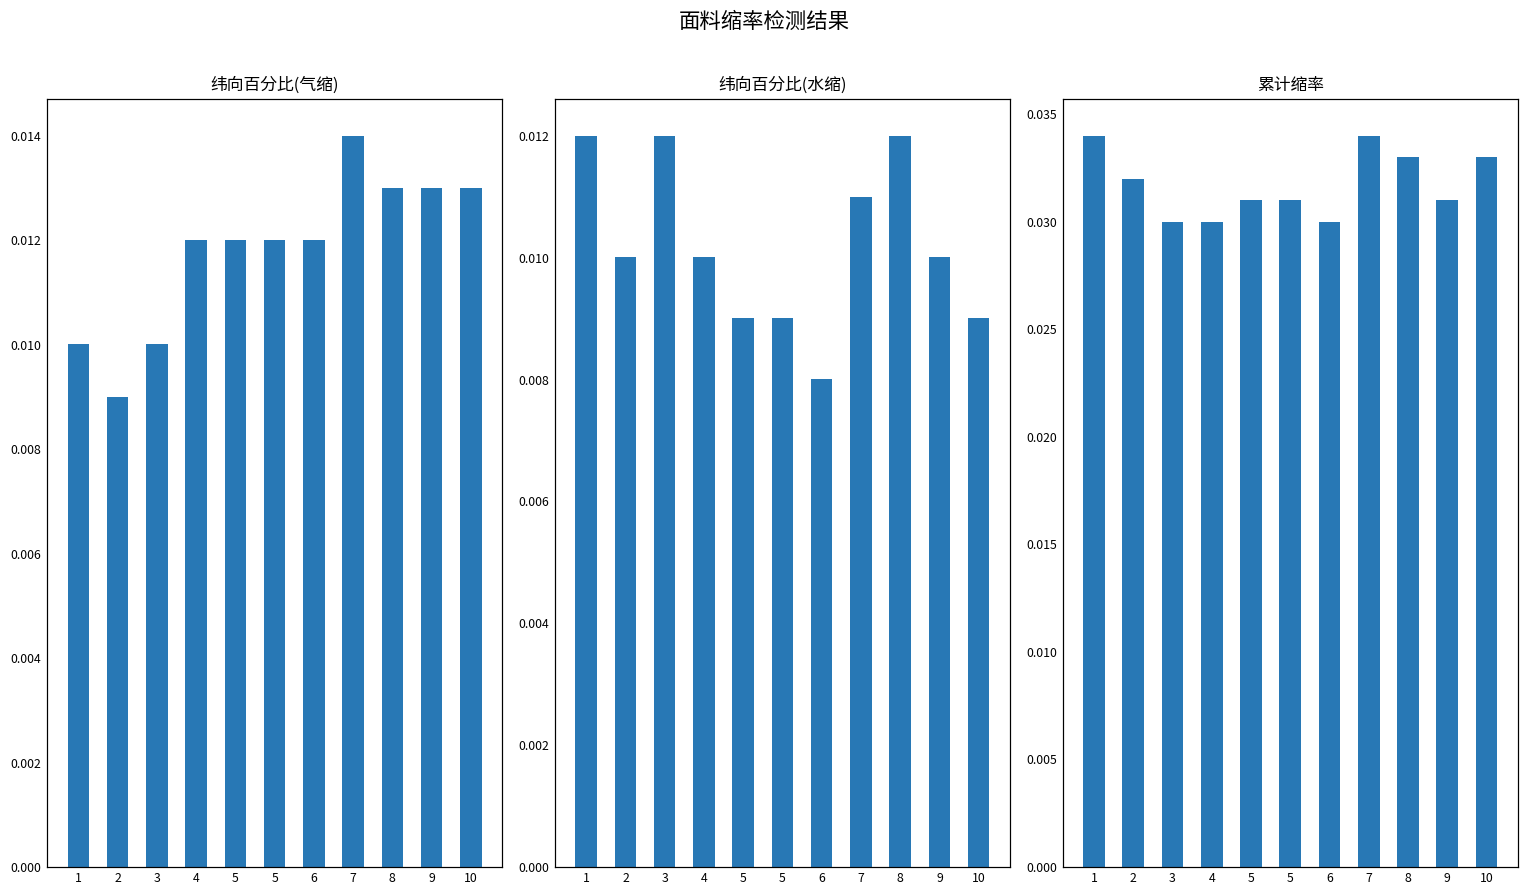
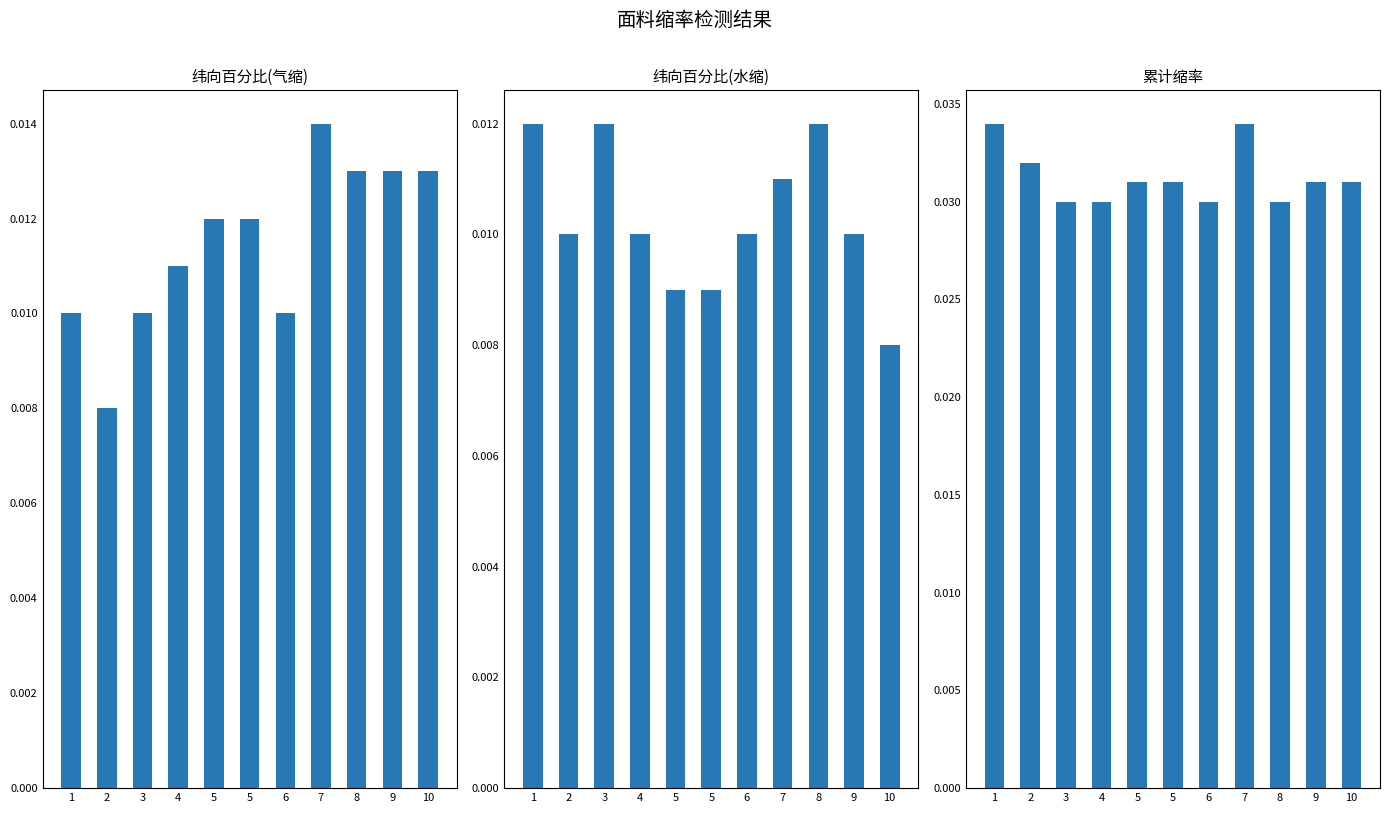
纬向百分比(气缩), 2: 0.009 -> 0.008
纬向百分比(气缩), 4: 0.012 -> 0.011
纬向百分比(气缩), 6: 0.012 -> 0.010
纬向百分比(水缩), 6: 0.008 -> 0.010
纬向百分比(水缩), 10: 0.009 -> 0.008
累计缩率, 8: 0.033 -> 0.030
累计缩率, 10: 0.033 -> 0.031
